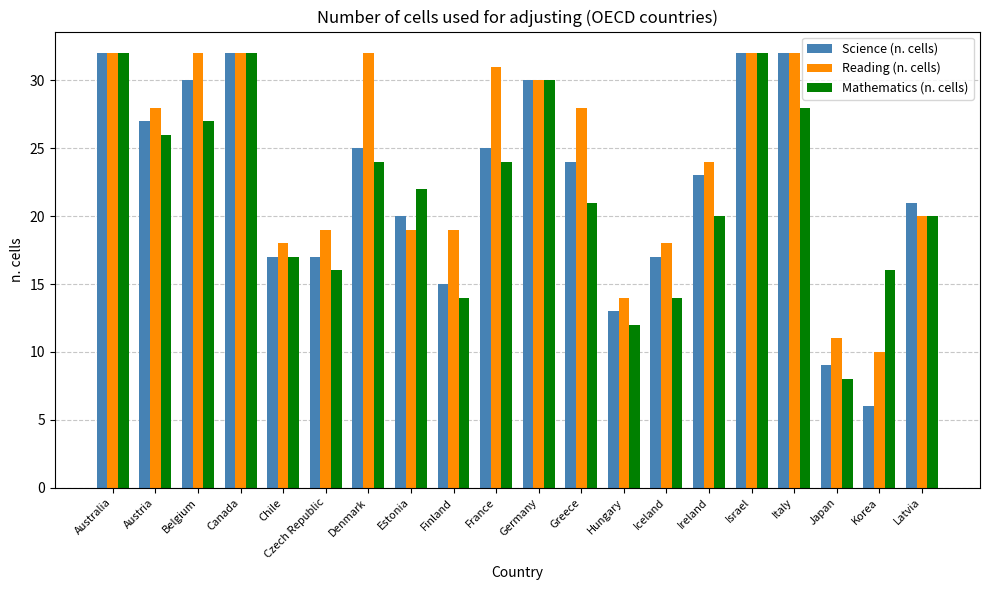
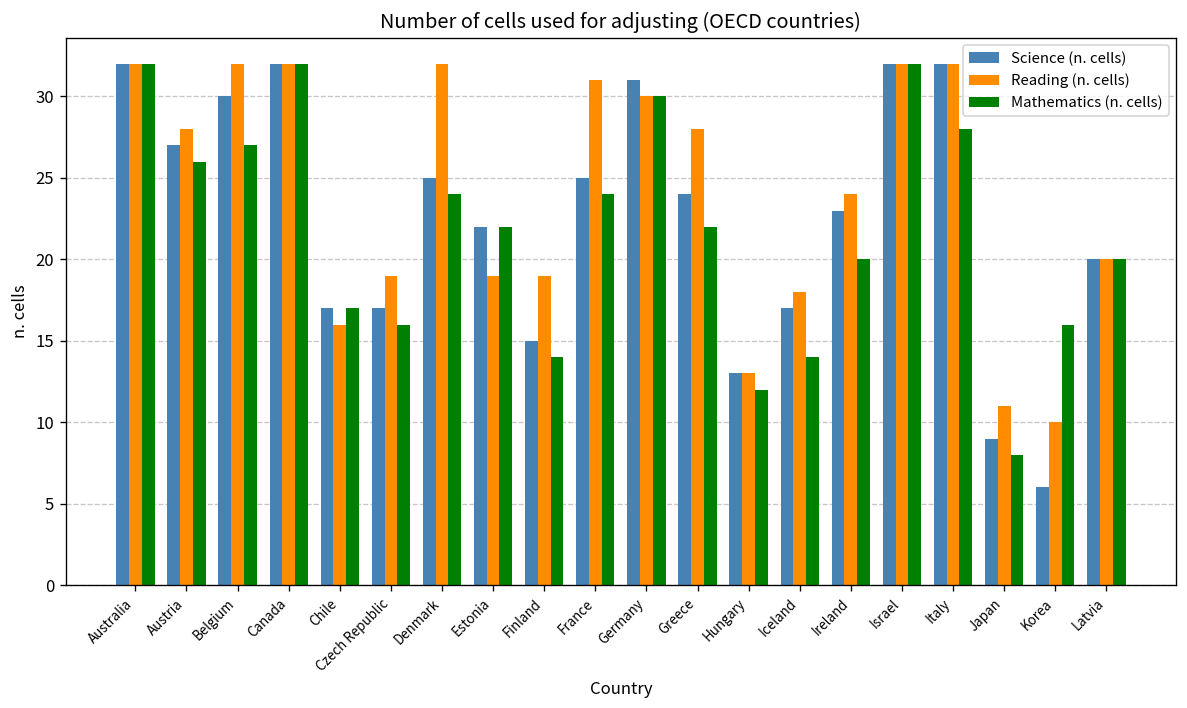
Reading (n. cells), Chile: 18 -> 16
Science (n. cells), Estonia: 20 -> 22
Science (n. cells), Germany: 30 -> 31
Mathematics (n. cells), Greece: 21 -> 22
Reading (n. cells), Hungary: 14 -> 13
Science (n. cells), Latvia: 21 -> 20
